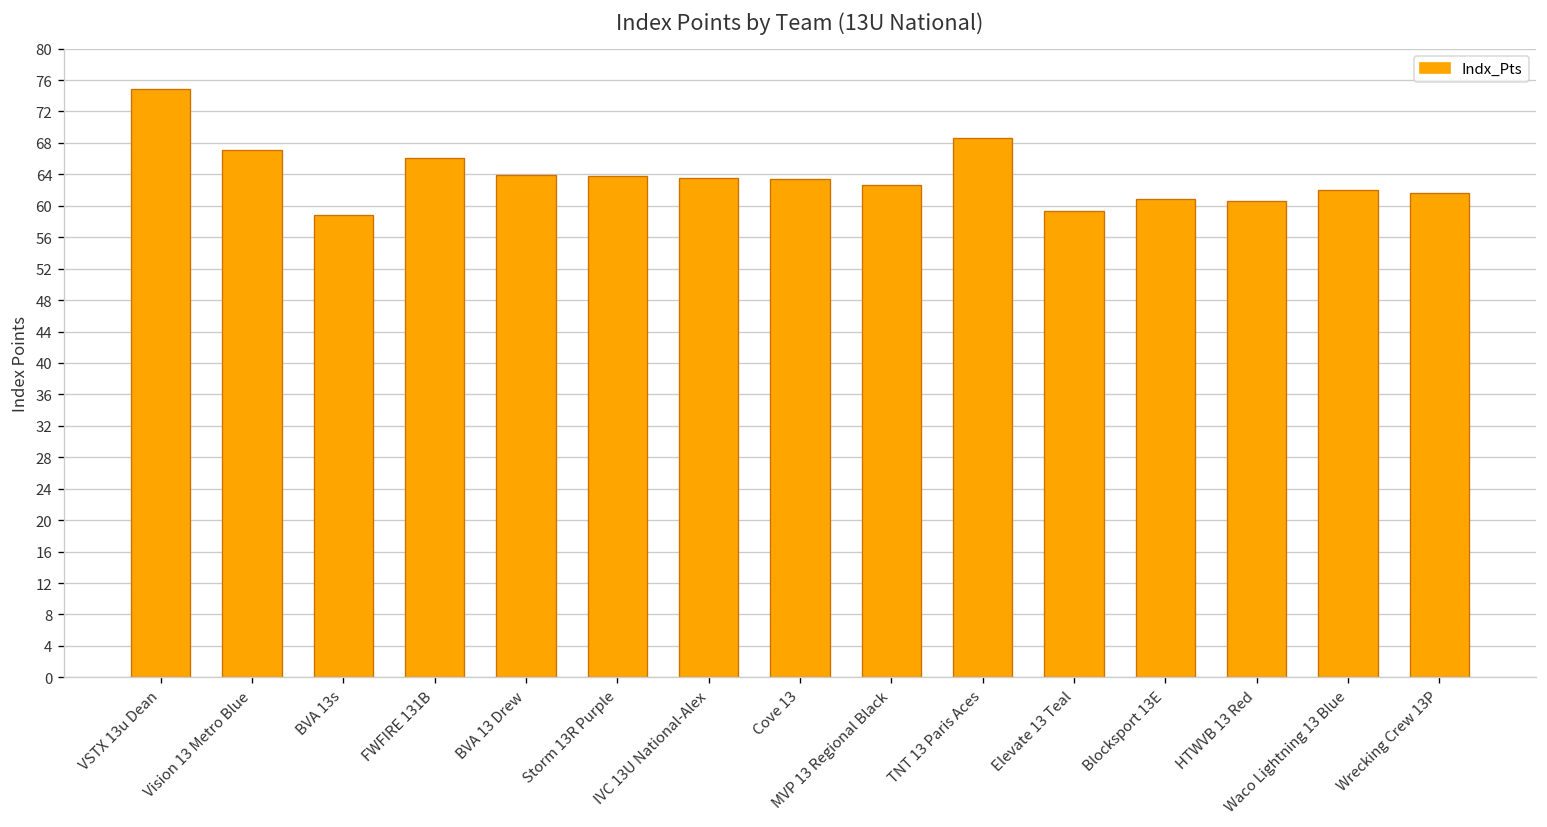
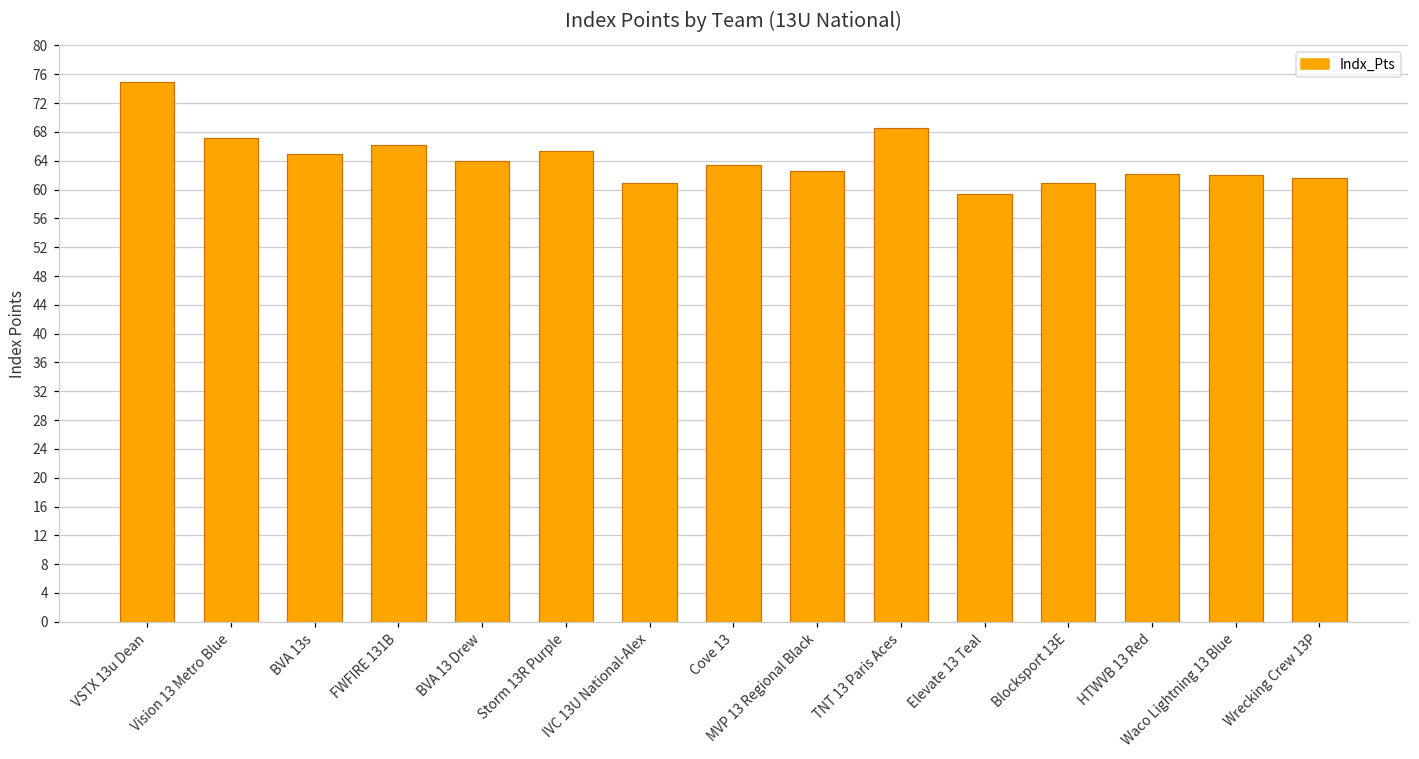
BVA 13s: 59 -> 65
Storm 13R Purple: 64 -> 65
IVC 13U National-Alex: 63 -> 61
HTWVB 13 Red: 61 -> 62
